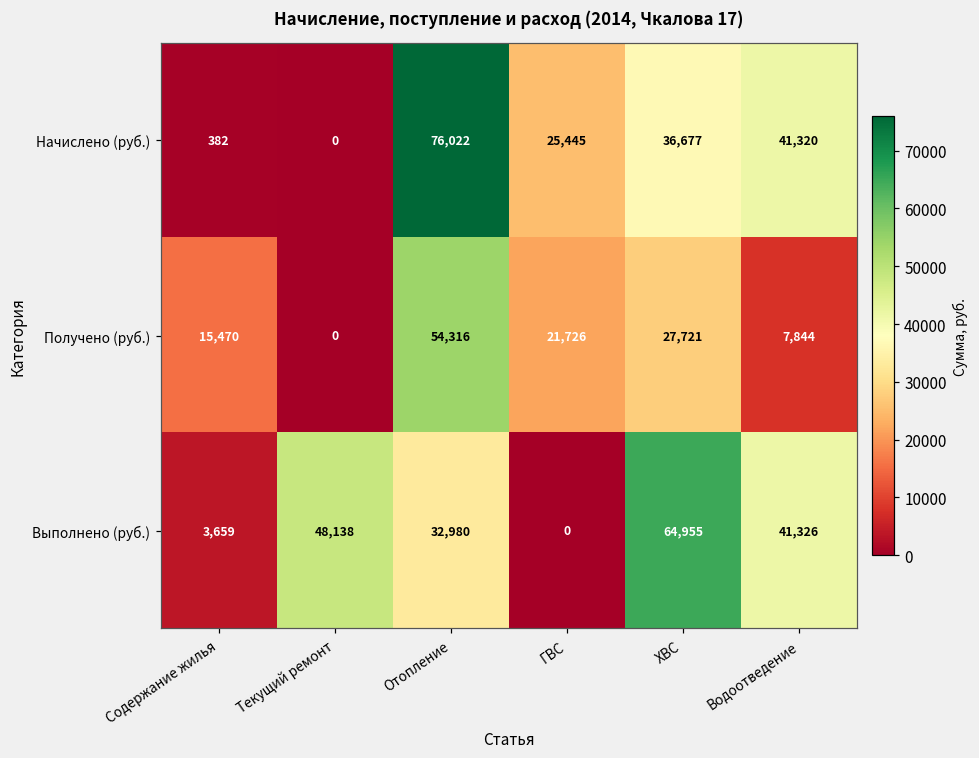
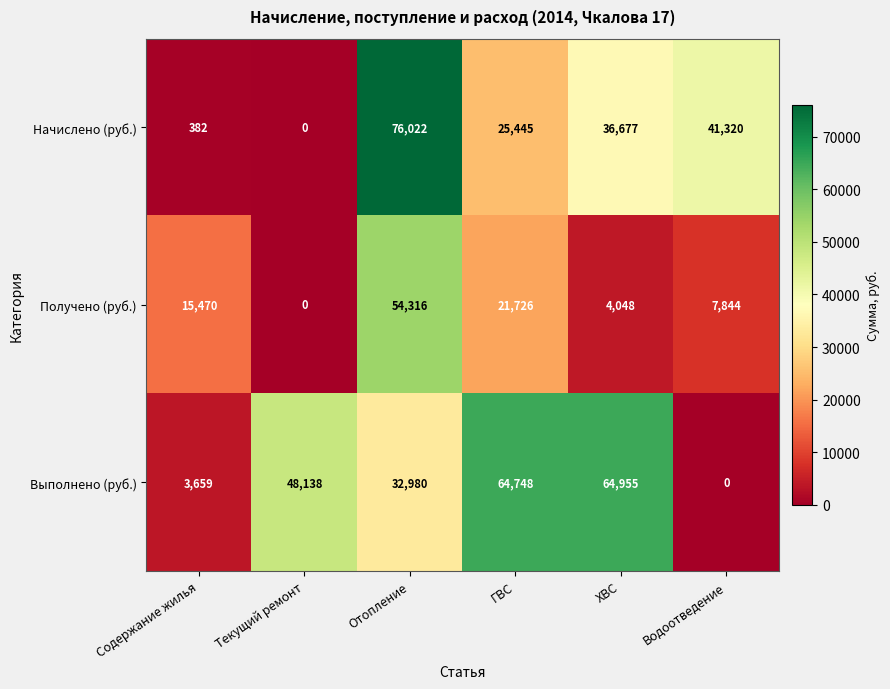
Получено (руб.), ХВС: 27,721 -> 4,048
Выполнено (руб.), ГВС: 0 -> 64,748
Выполнено (руб.), Водоотведение: 41,326 -> 0
